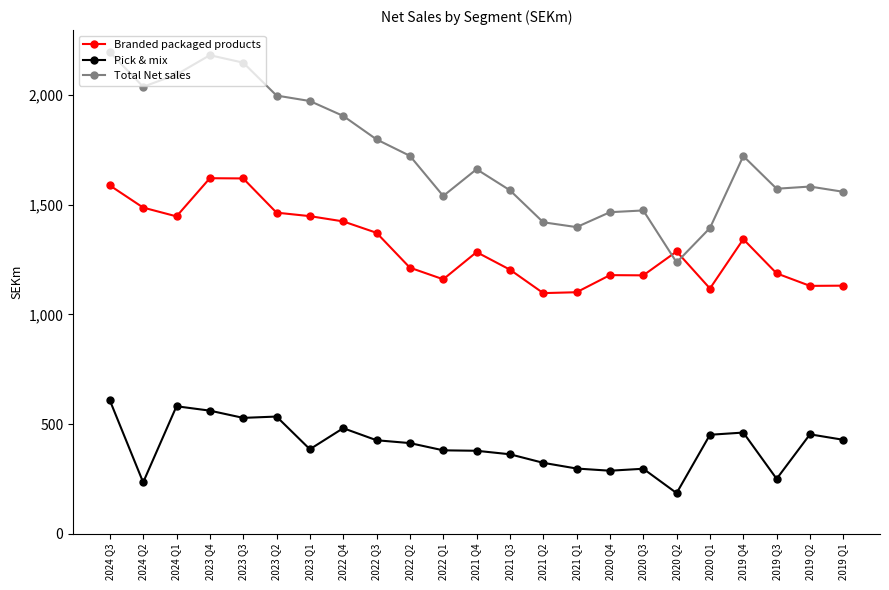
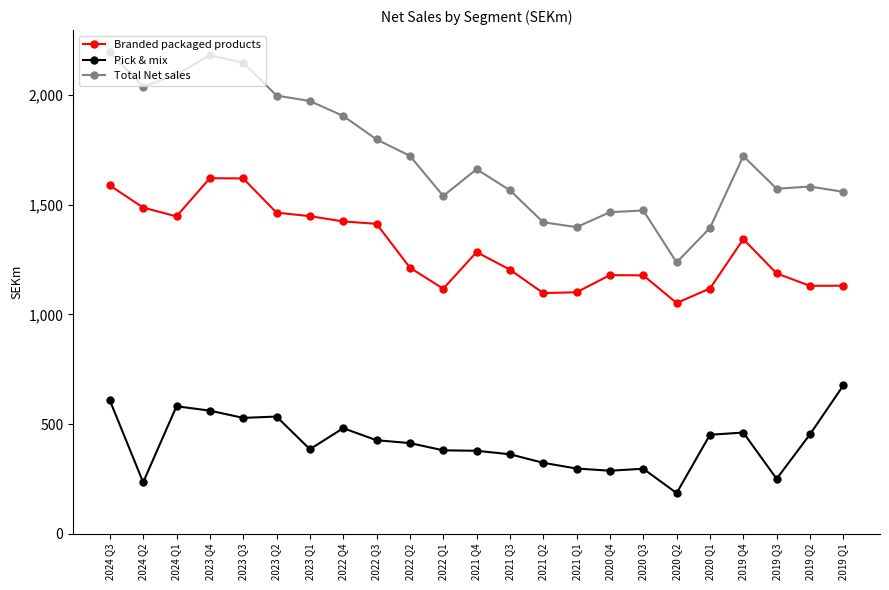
Branded packaged products, 2022 Q3: 1,370 -> 1,410
Branded packaged products, 2022 Q1: 1,160 -> 1,120
Branded packaged products, 2020 Q2: 1,290 -> 1,050
Pick & mix, 2019 Q1: 430 -> 680
